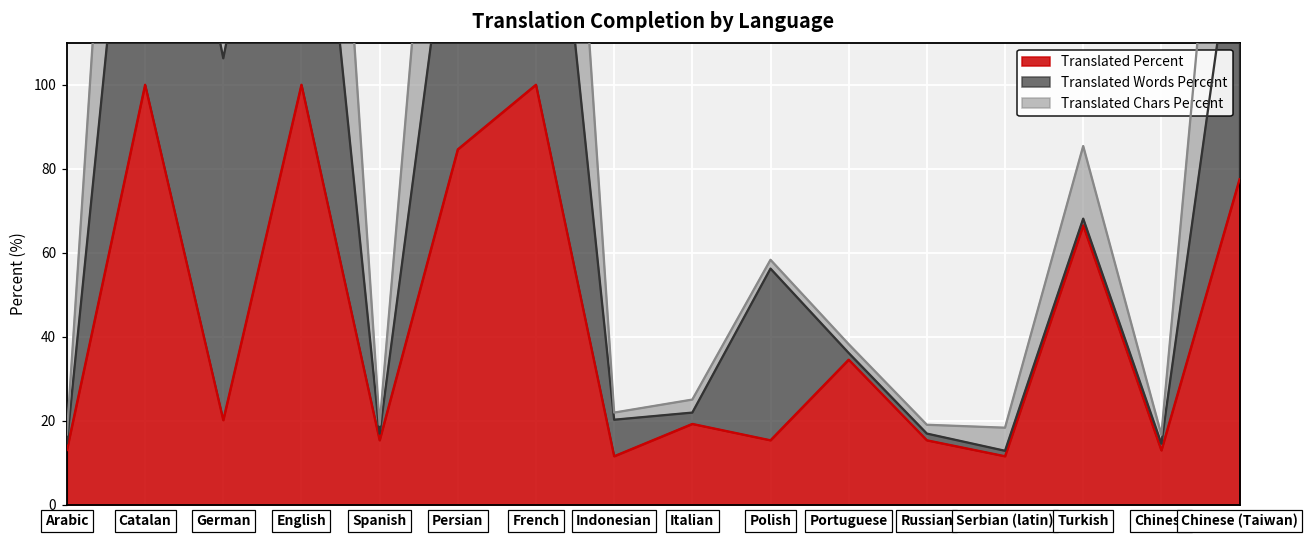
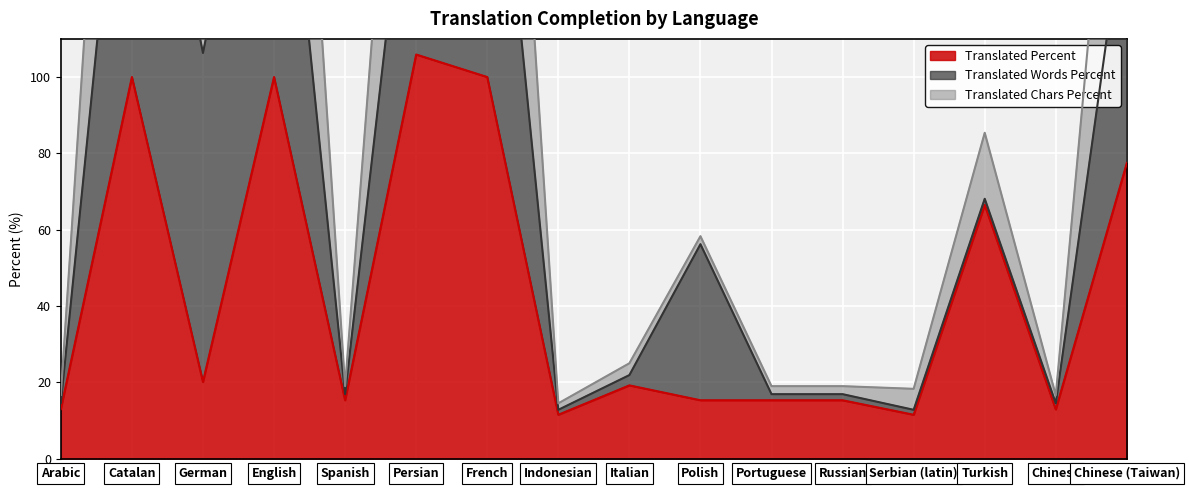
Translated Percent, Persian: 85 -> 106
Translated Words Percent, Indonesian: 9 -> 1
Translated Percent, Portuguese: 35 -> 15
